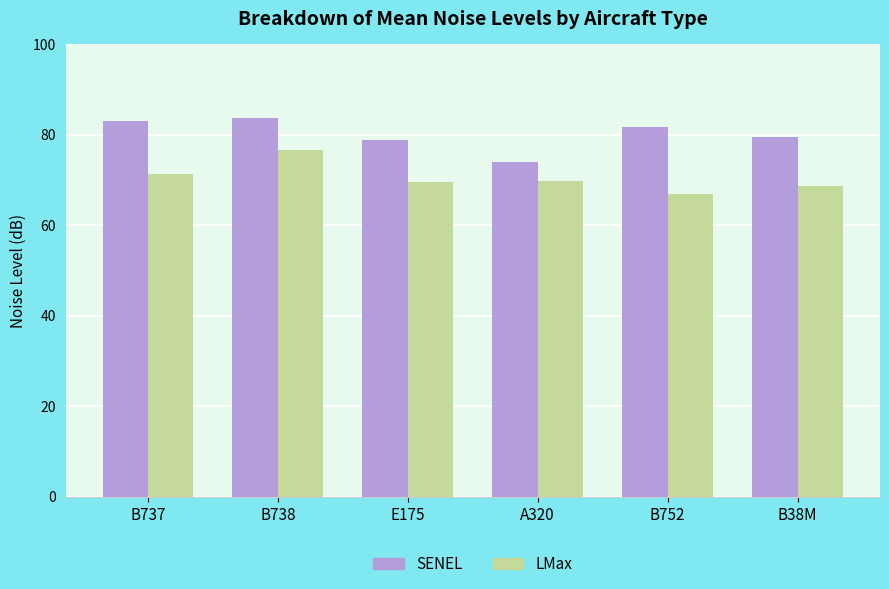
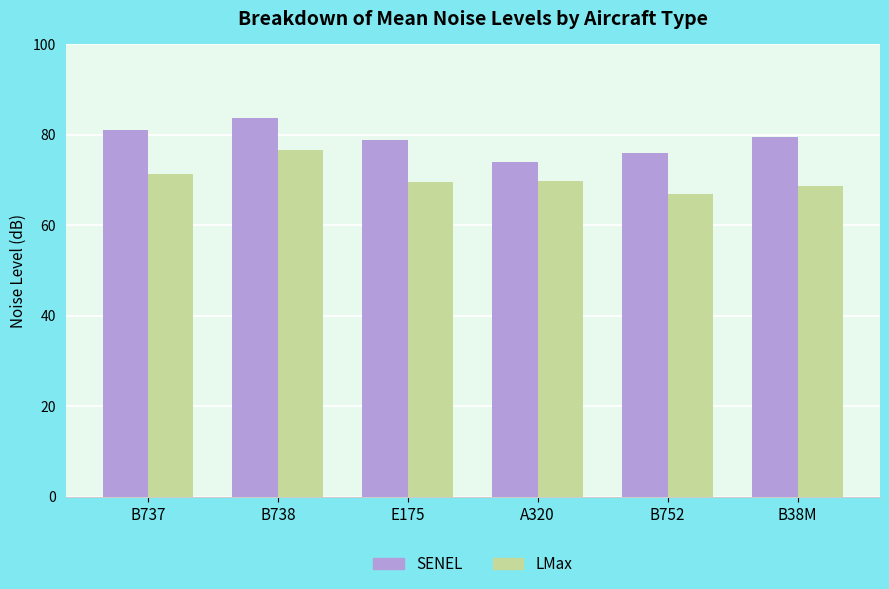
SENEL, B737: 83 -> 81
SENEL, B752: 82 -> 76
